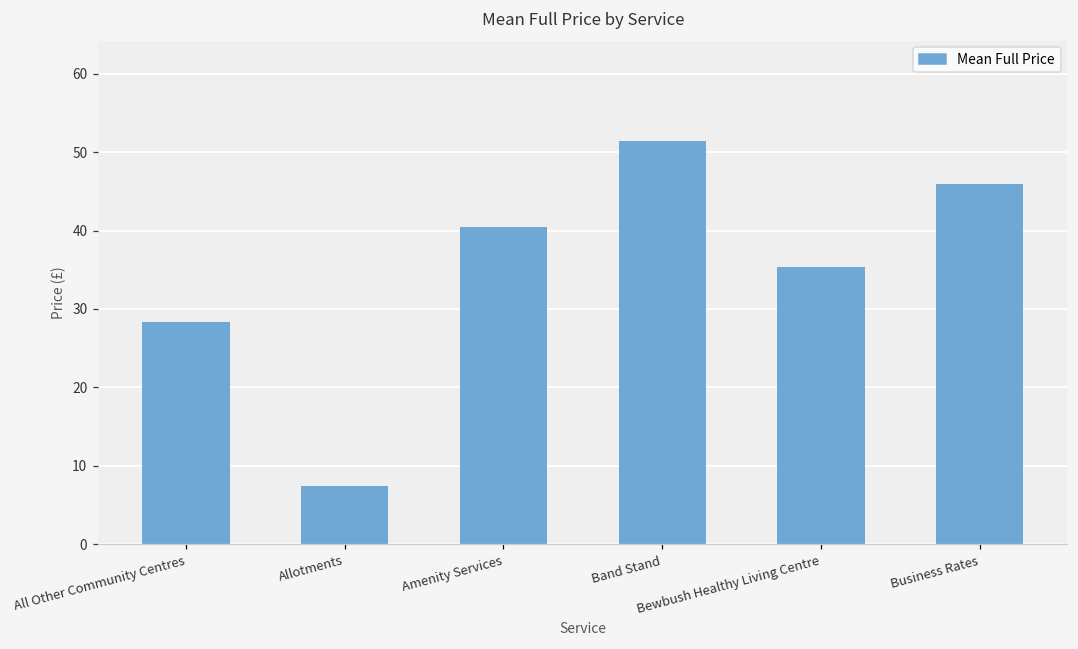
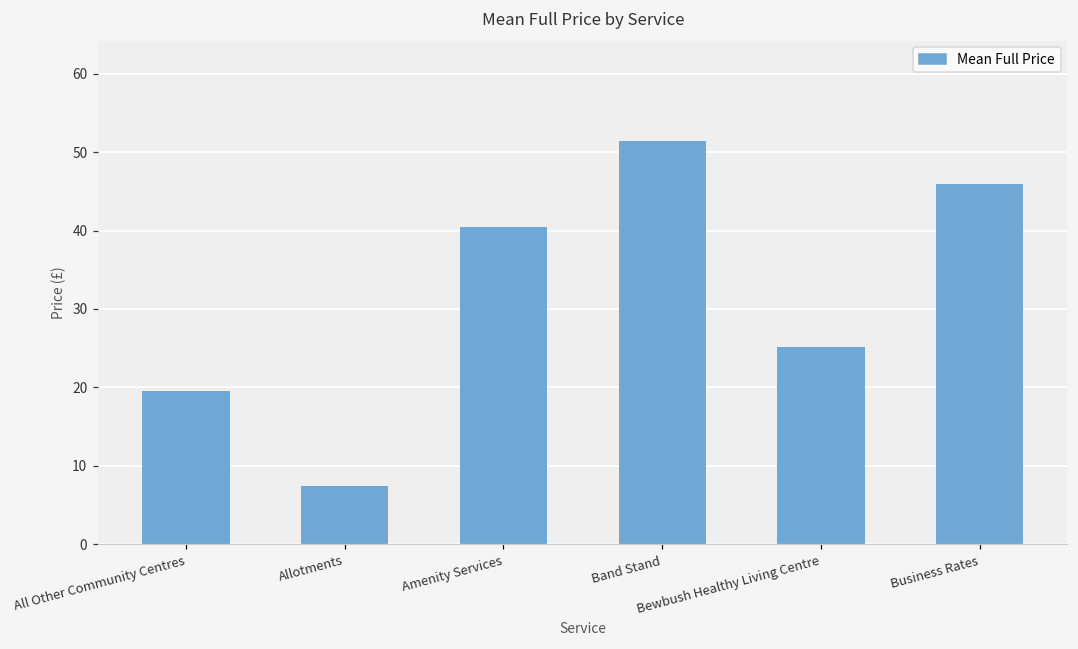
All Other Community Centres: 28 -> 20
Bewbush Healthy Living Centre: 35 -> 25
